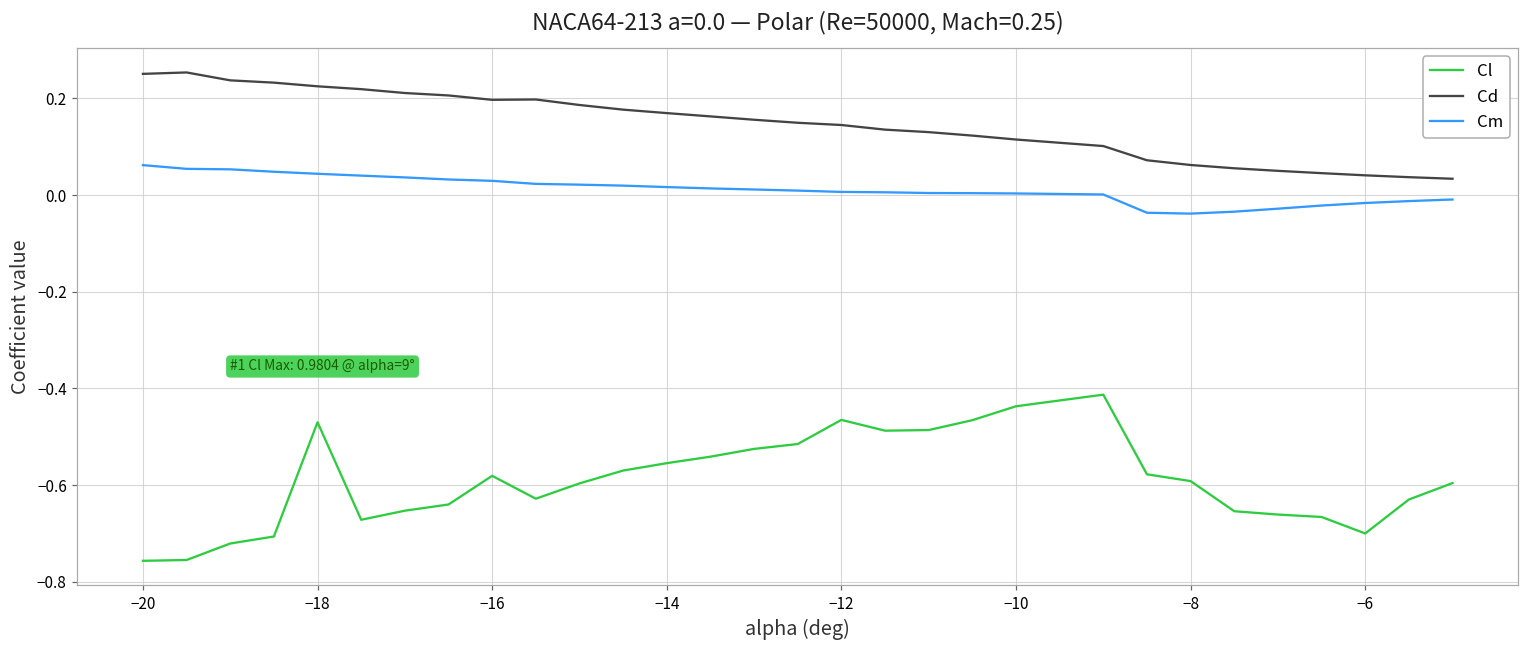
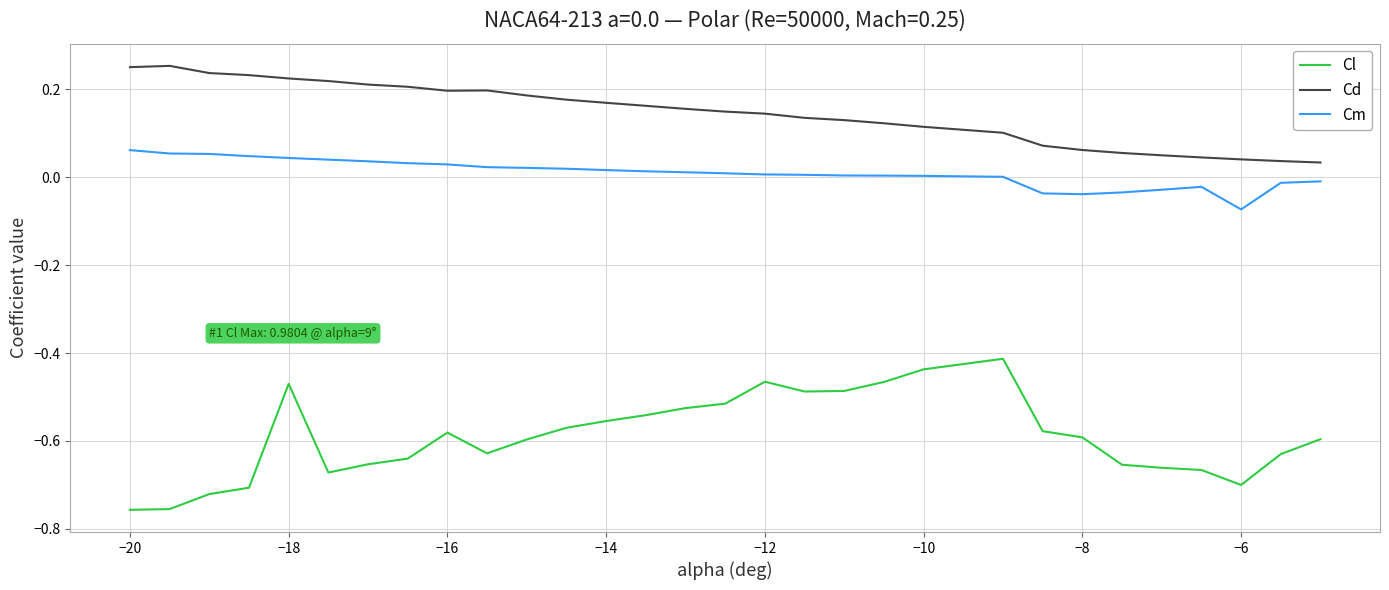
Cm, −6: -0.02 -> -0.07
